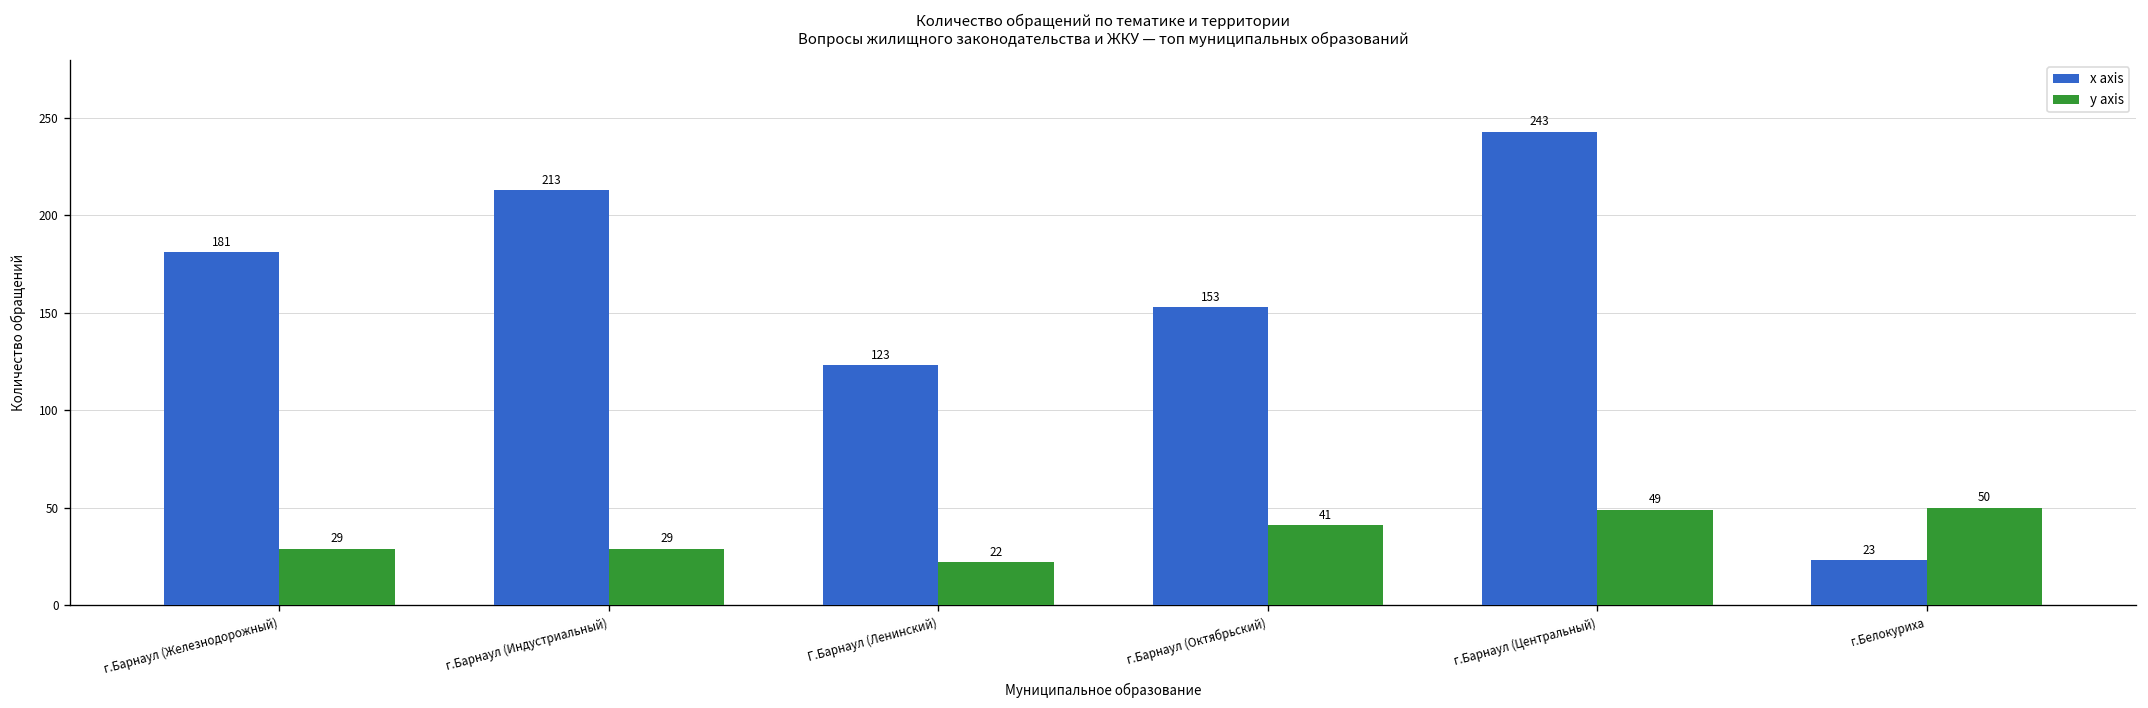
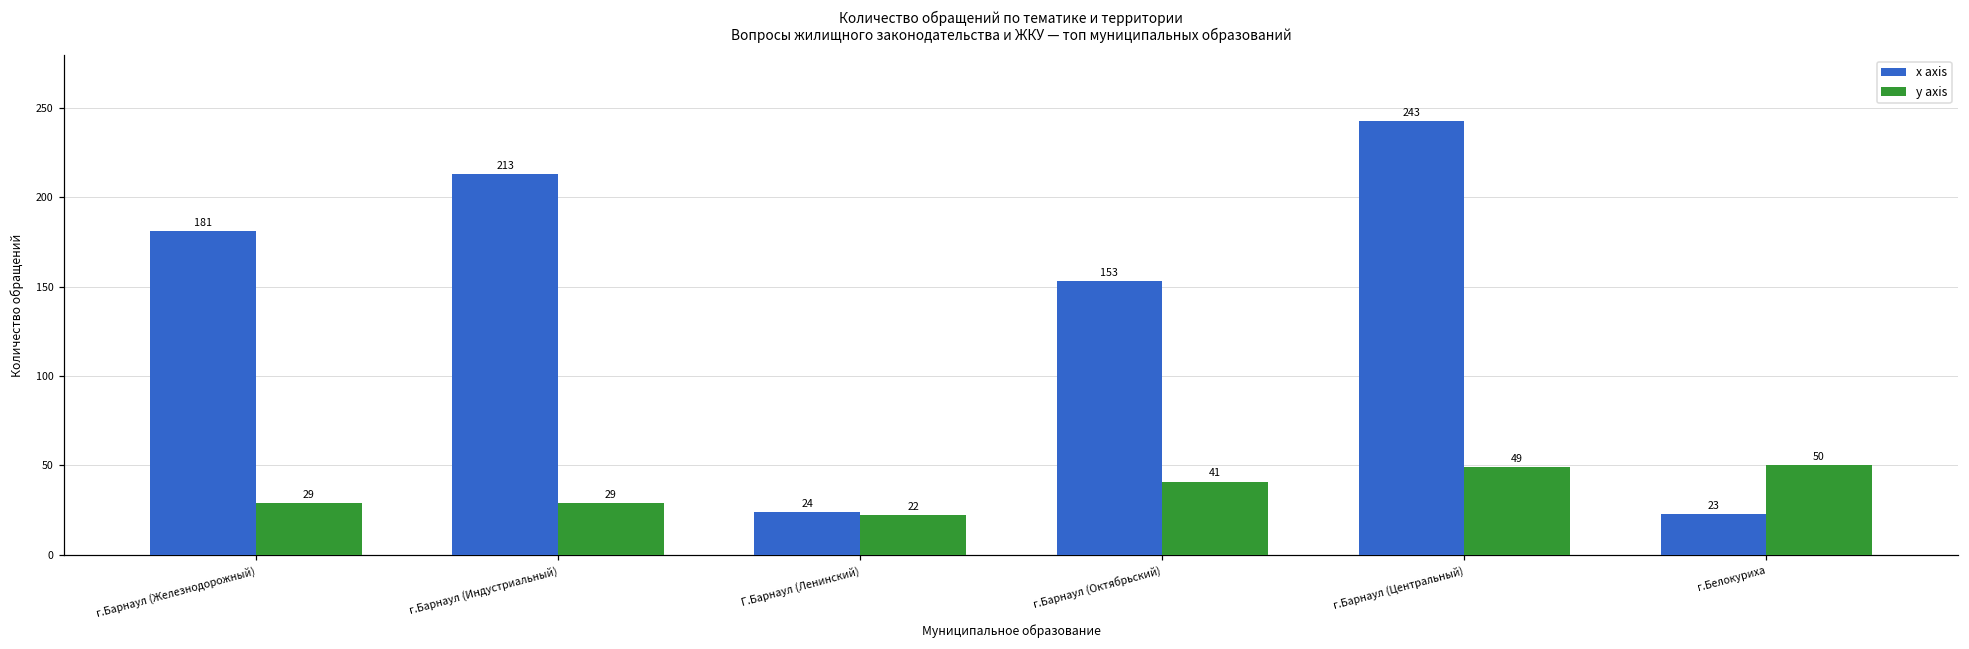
x axis, Г.Барнаул (Ленинский): 123 -> 24
